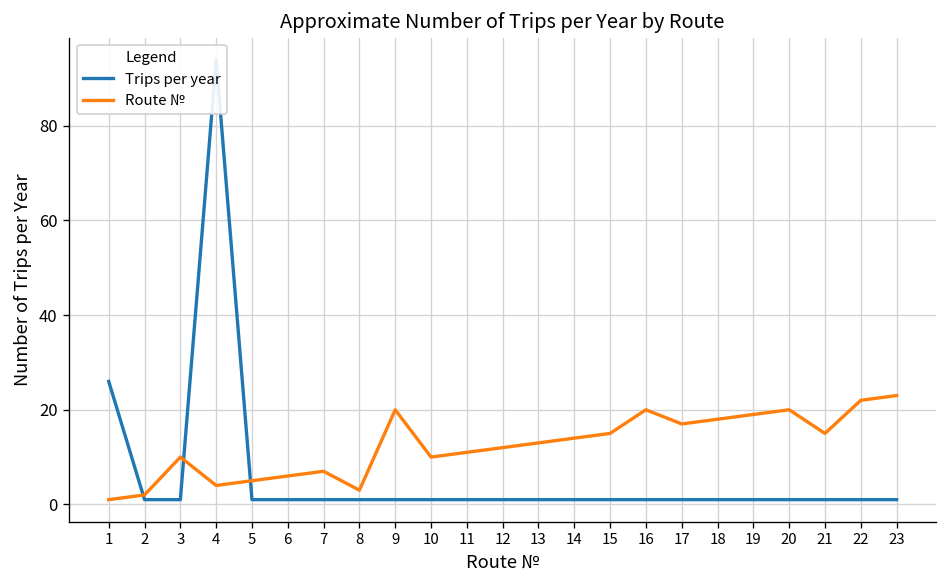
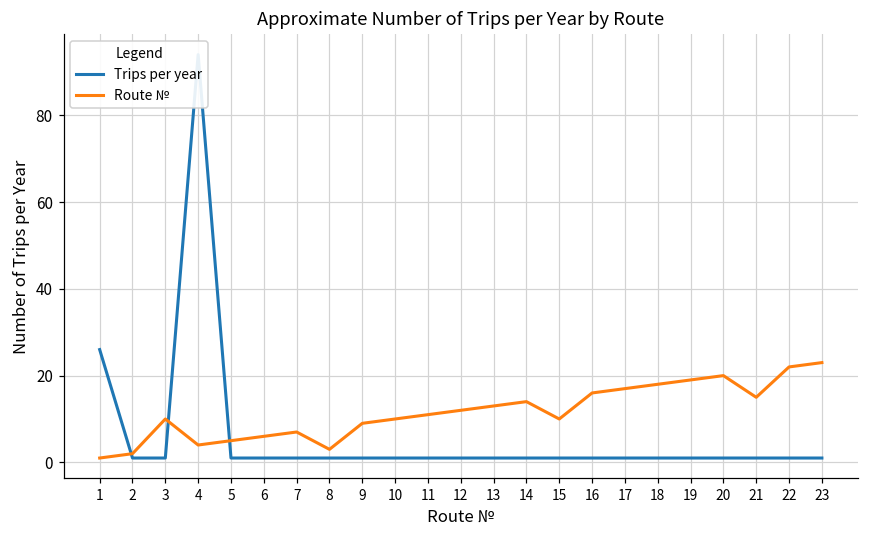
Route №, 9: 20 -> 9
Route №, 15: 15 -> 10
Route №, 16: 20 -> 16
